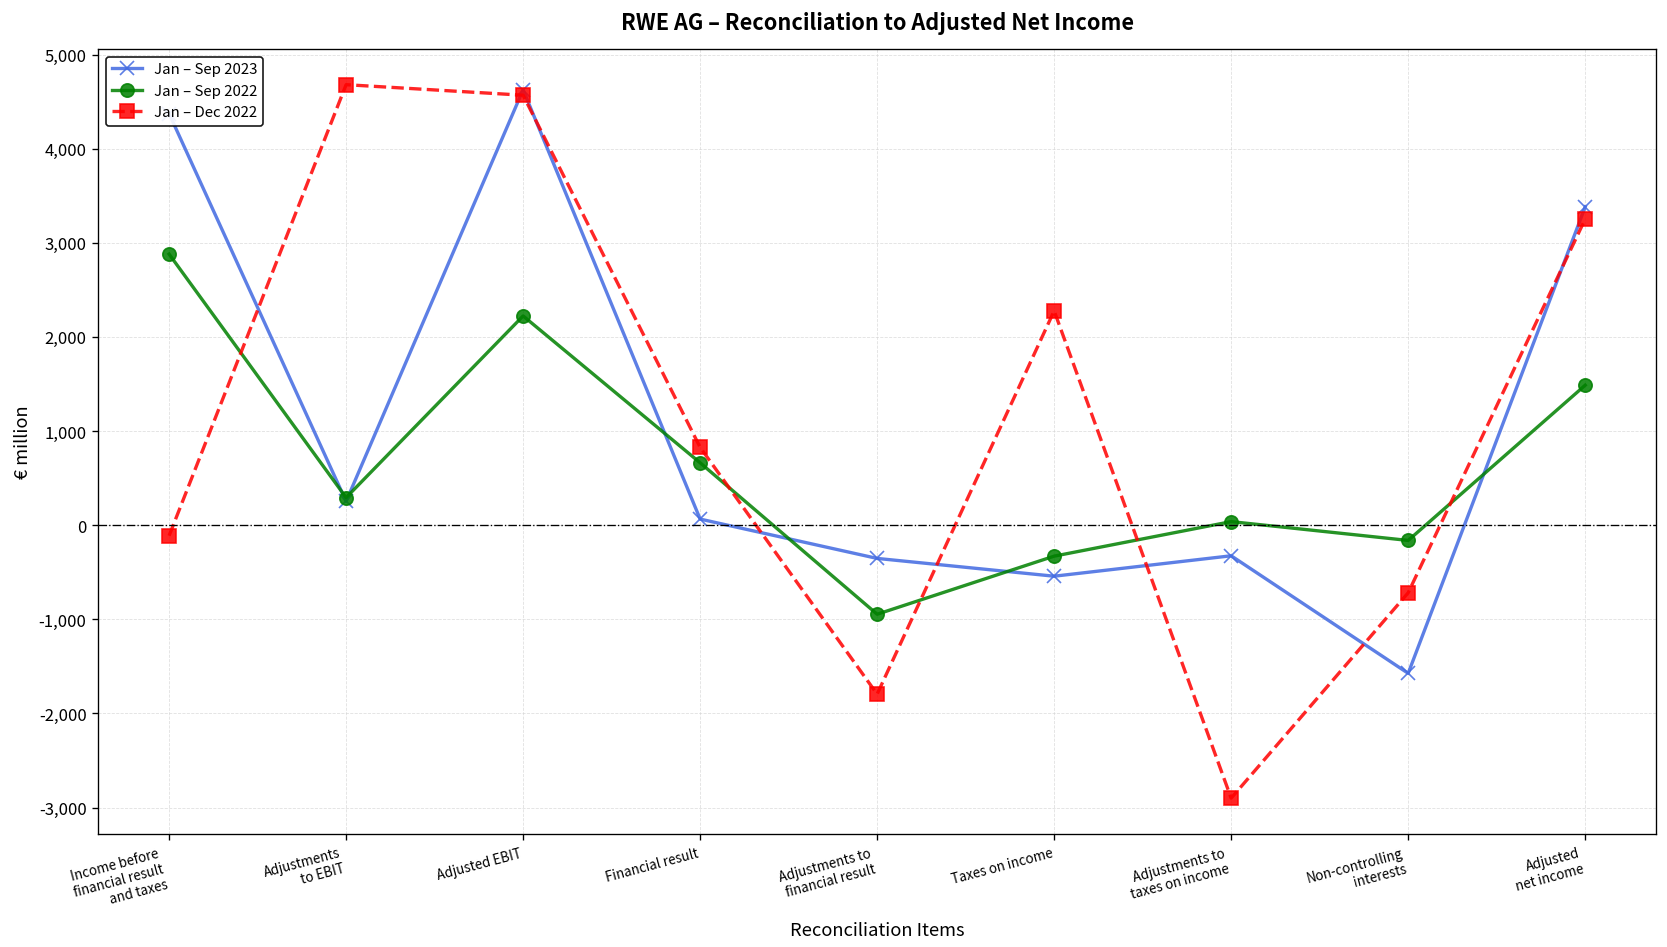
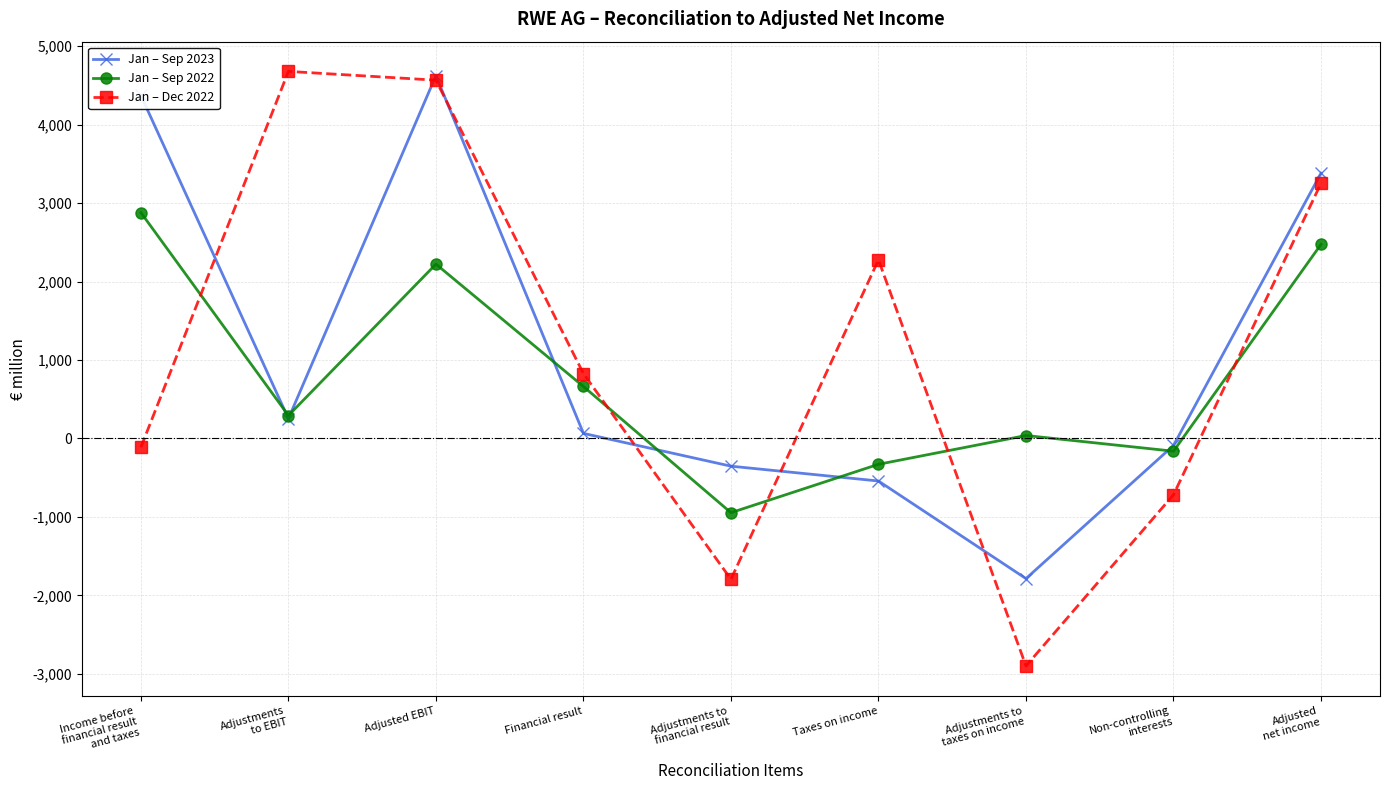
Jan – Sep 2023, Adjustments to taxes on income: -300 -> -1,800
Jan – Sep 2023, Non-controlling interests: -1,600 -> -100
Jan – Sep 2022, Adjusted net income: 1,500 -> 2,500
